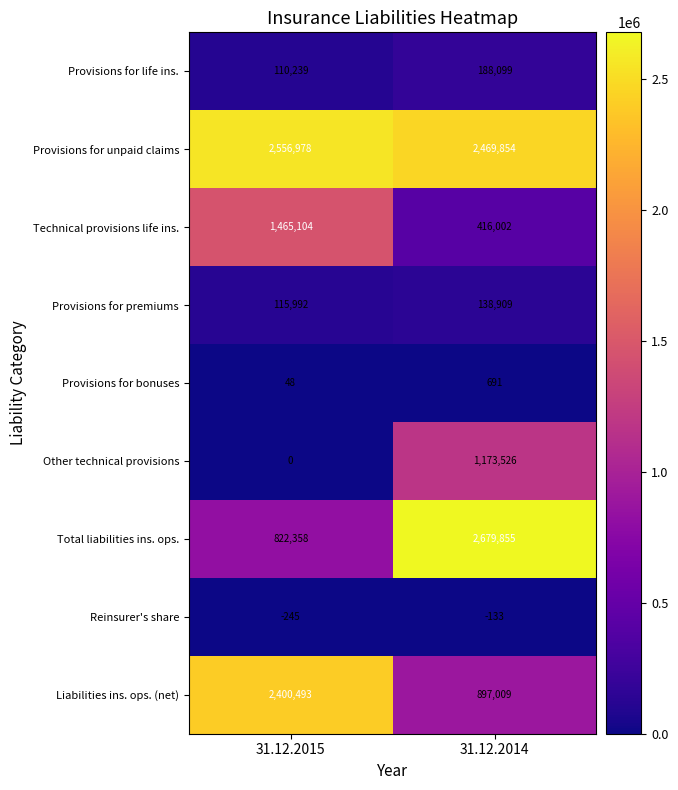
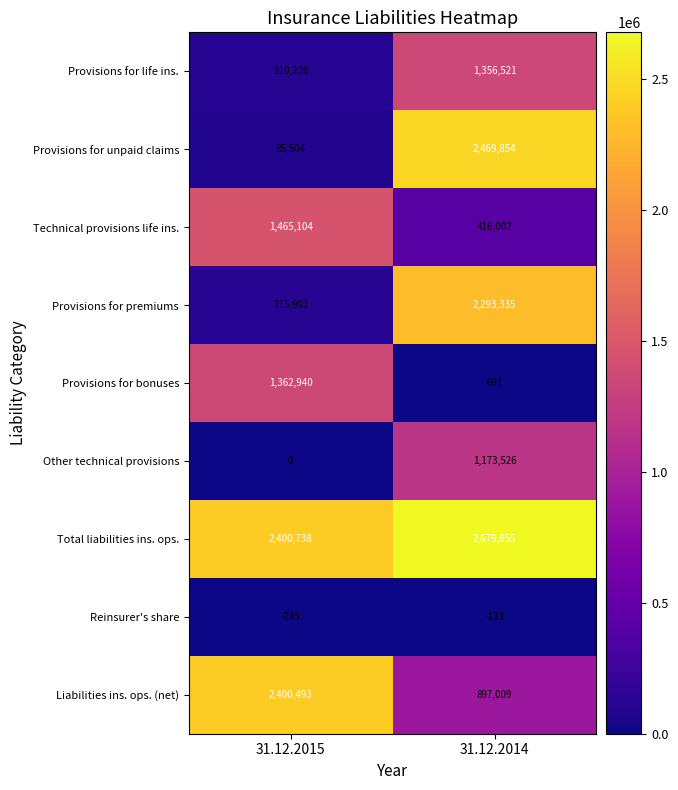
Provisions for life ins., 31.12.2014: 188,099 -> 1,356,521
Provisions for unpaid claims, 31.12.2015: 2,556,978 -> 85,504
Provisions for premiums, 31.12.2014: 138,909 -> 2,293,335
Provisions for bonuses, 31.12.2015: 48 -> 1,362,940
Total liabilities ins. ops., 31.12.2015: 822,358 -> 2,400,738
